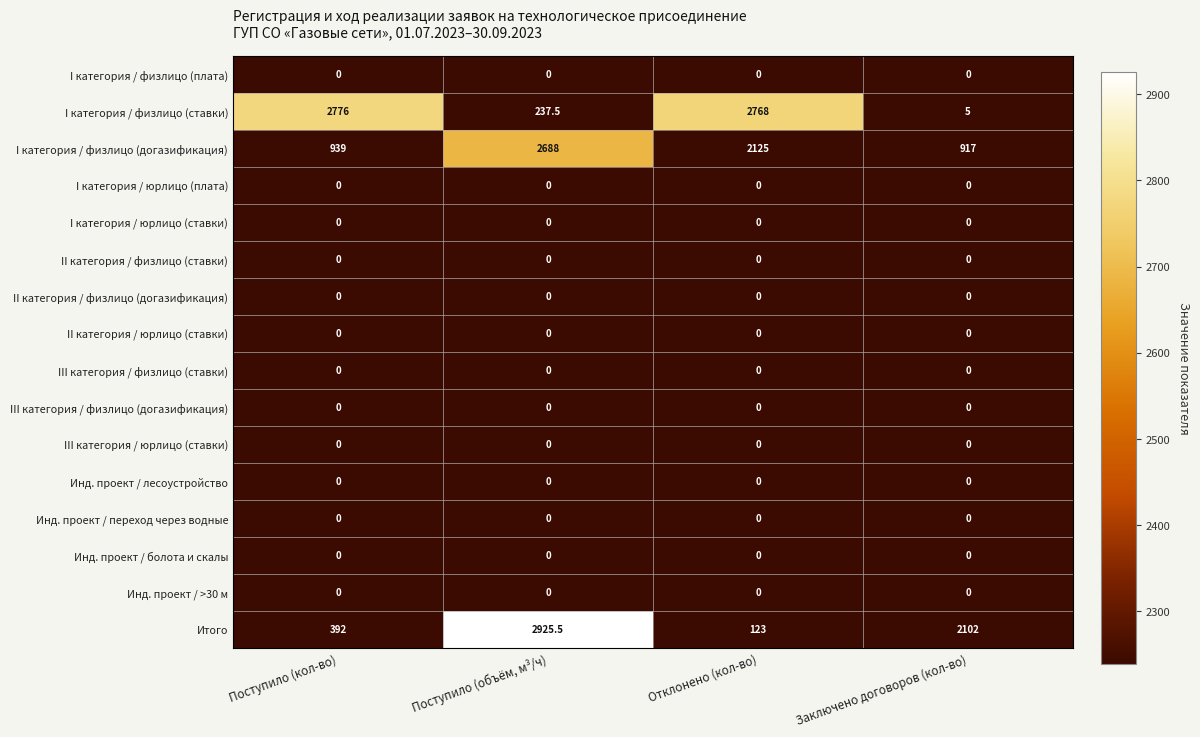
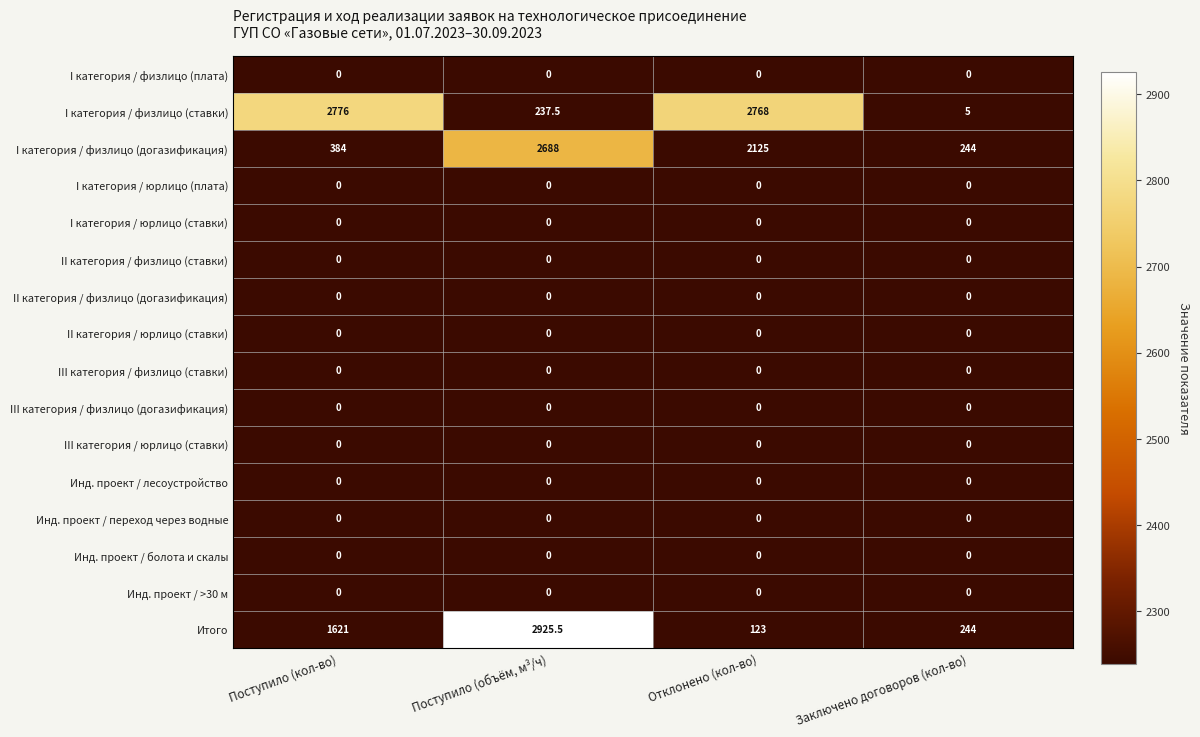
I категория / физлицо (догазификация), Поступило (кол-во): 939 -> 384
I категория / физлицо (догазификация), Заключено договоров (кол-во): 917 -> 244
Итого, Поступило (кол-во): 392 -> 1621
Итого, Заключено договоров (кол-во): 2102 -> 244
